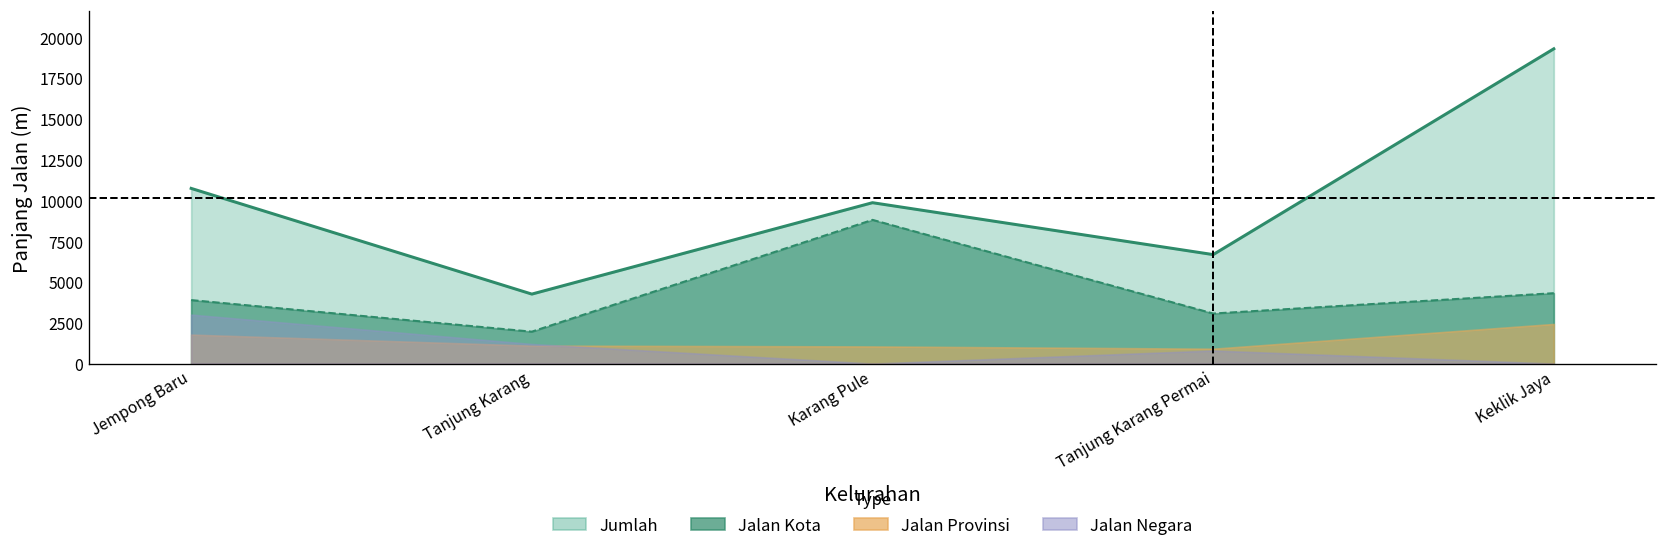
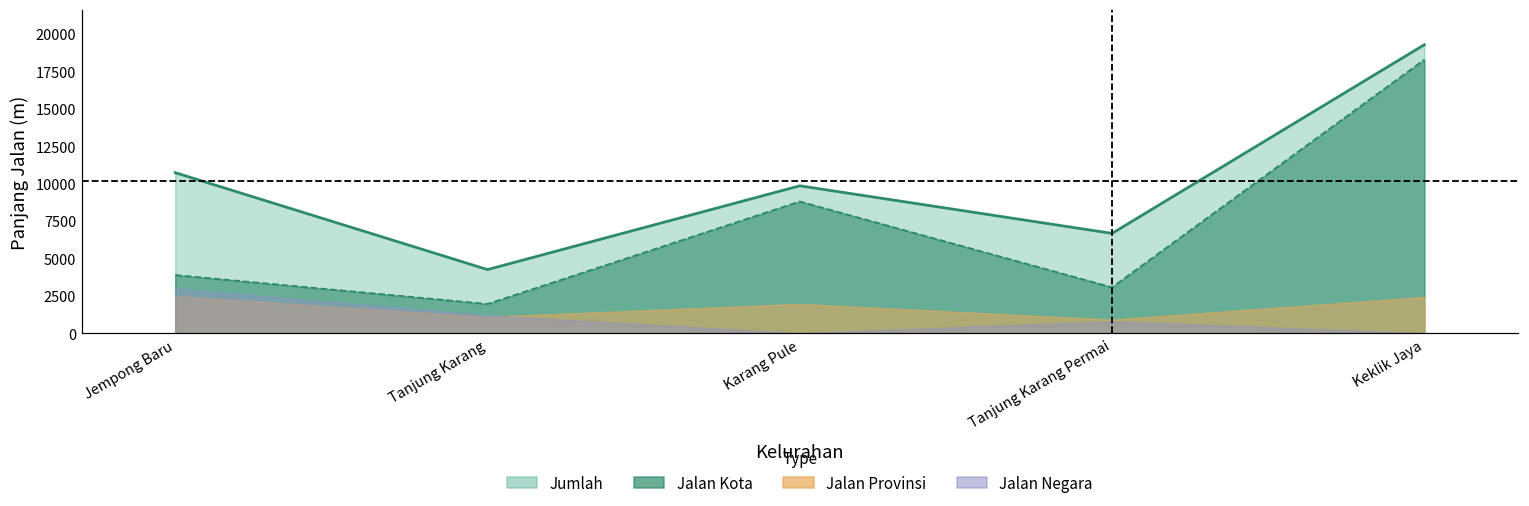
Jalan Provinsi, Jempong Baru: 1800 -> 2500
Jalan Provinsi, Karang Pule: 1100 -> 2000
Jalan Kota, Keklik Jaya: 4300 -> 18300
